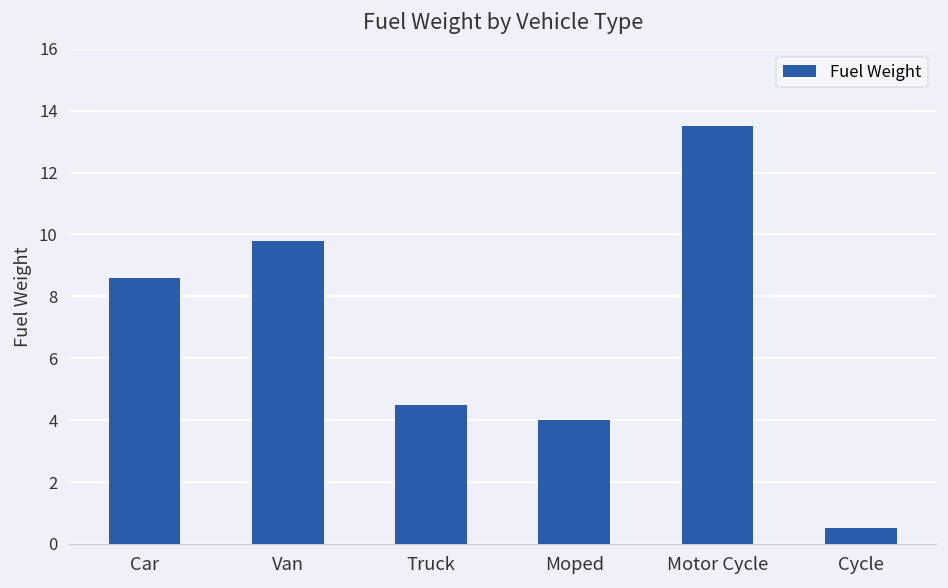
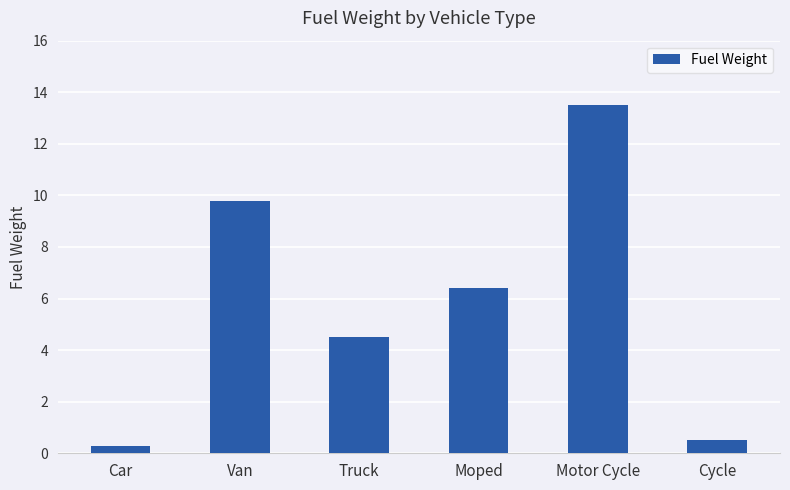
Car: 8.6 -> 0.3
Moped: 4.0 -> 6.4
